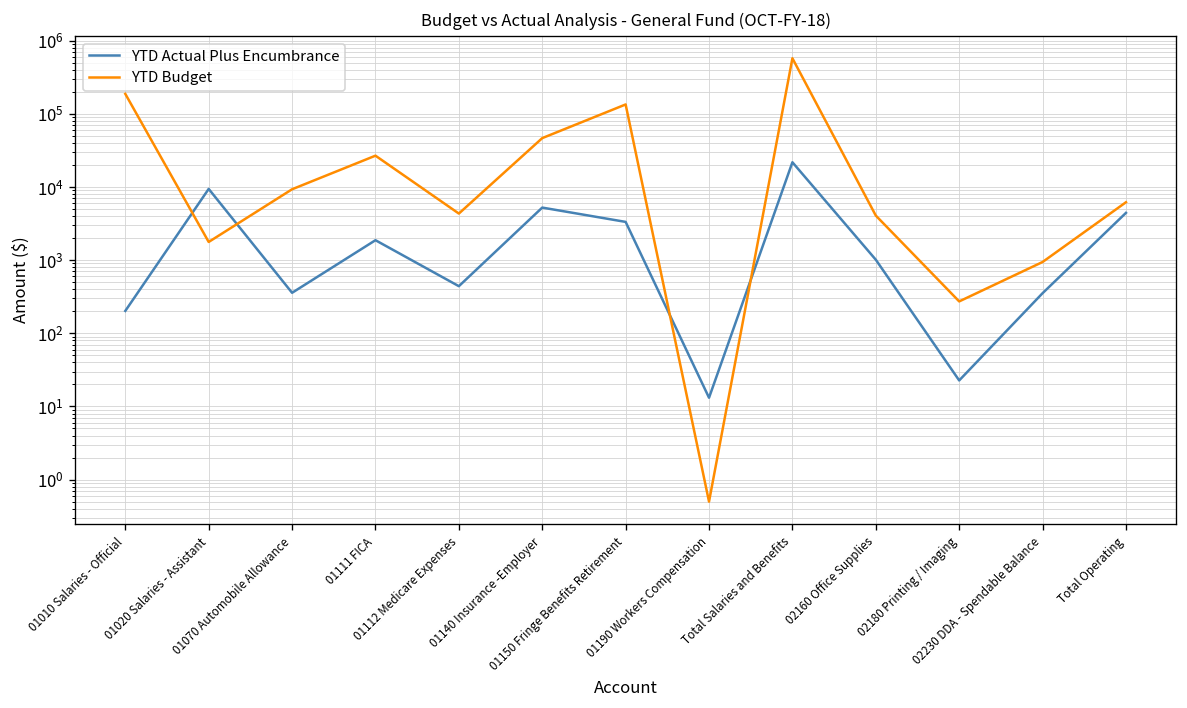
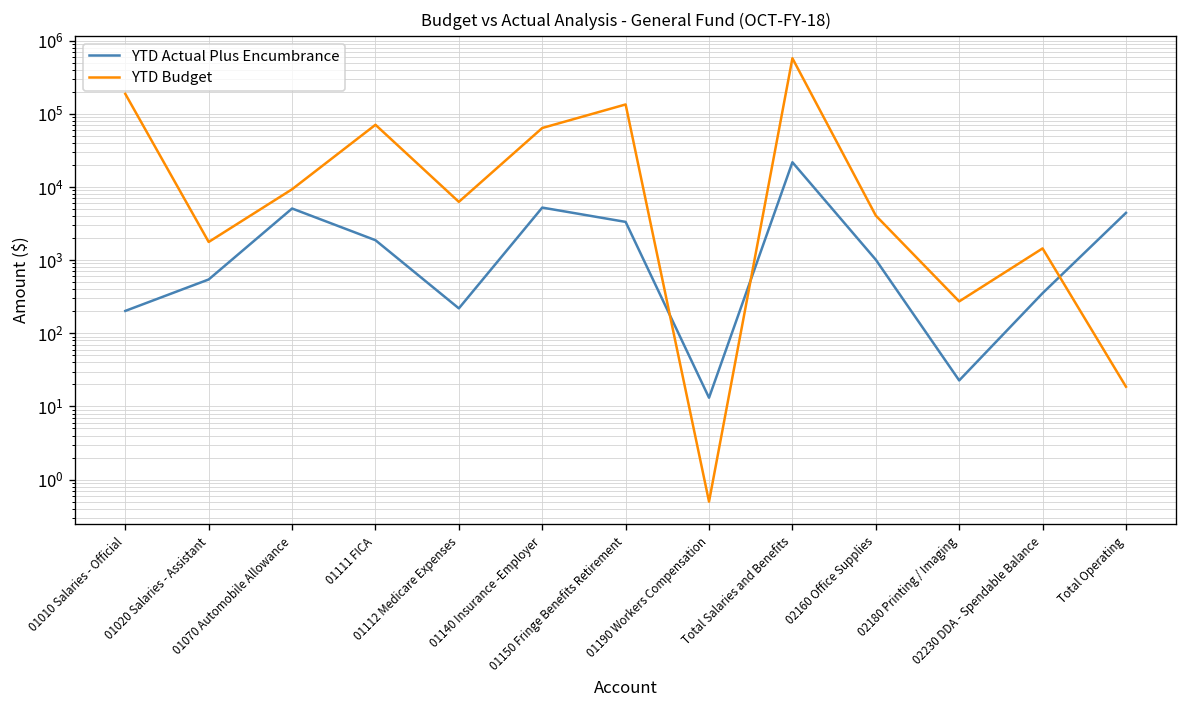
YTD Actual Plus Encumbrance, 01020 Salaries - Assistant: 9000 -> 500
YTD Actual Plus Encumbrance, 01070 Automobile Allowance: 400 -> 5000
YTD Budget, 01111 FICA: 30000 -> 70000
YTD Actual Plus Encumbrance, 01112 Medicare Expenses: 400 -> 220
YTD Budget, 01112 Medicare Expenses: 4000 -> 6000
YTD Budget, 01140 Insurance -Employer: 50000 -> 60000
YTD Budget, 02230 DDA - Spendable Balance: 900 -> 1400
YTD Budget, Total Operating: 6000 -> 19
